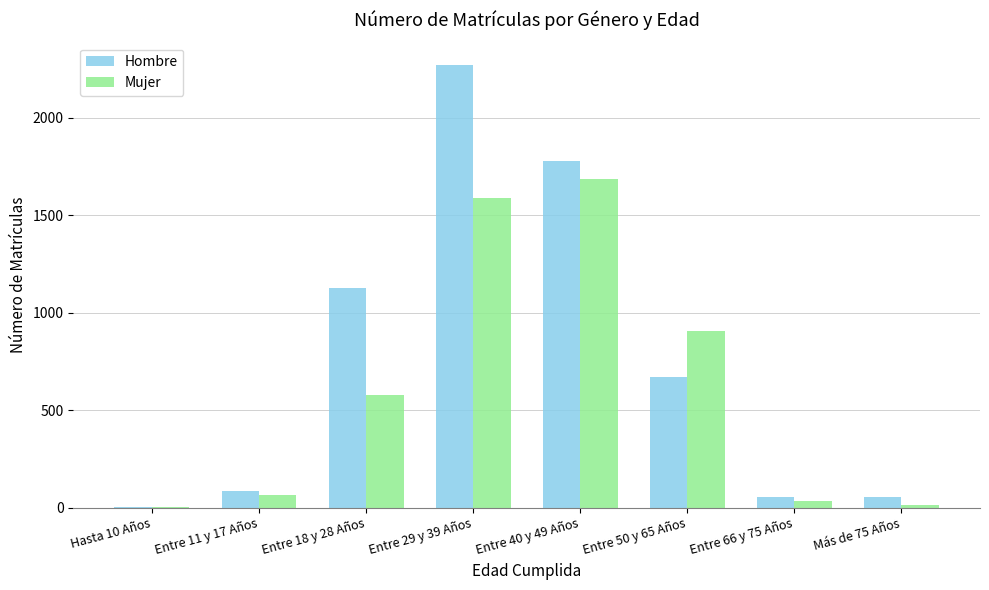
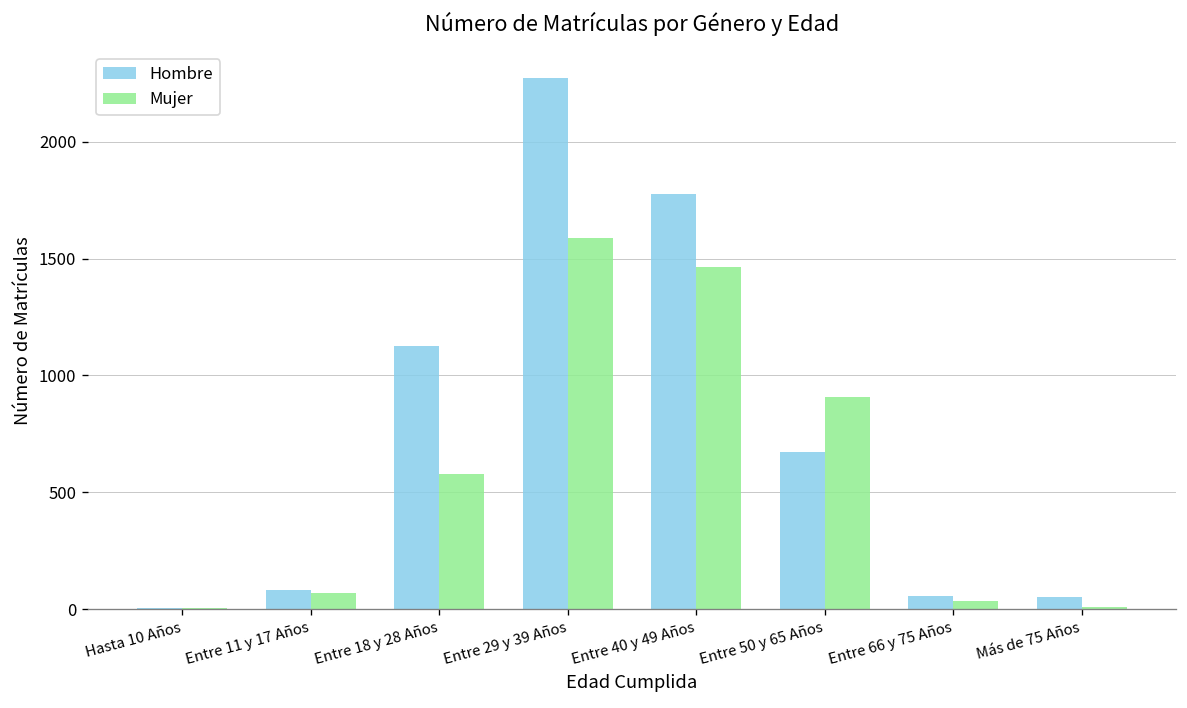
Mujer, Entre 40 y 49 Años: 1690 -> 1460
